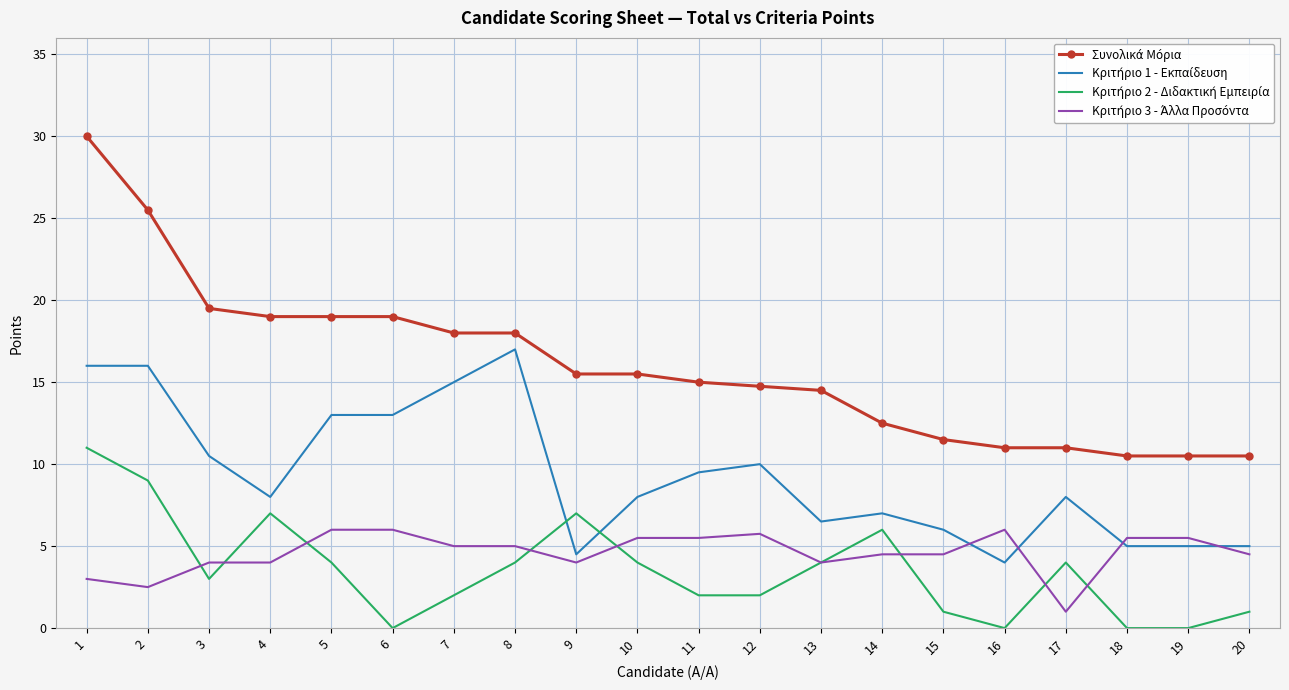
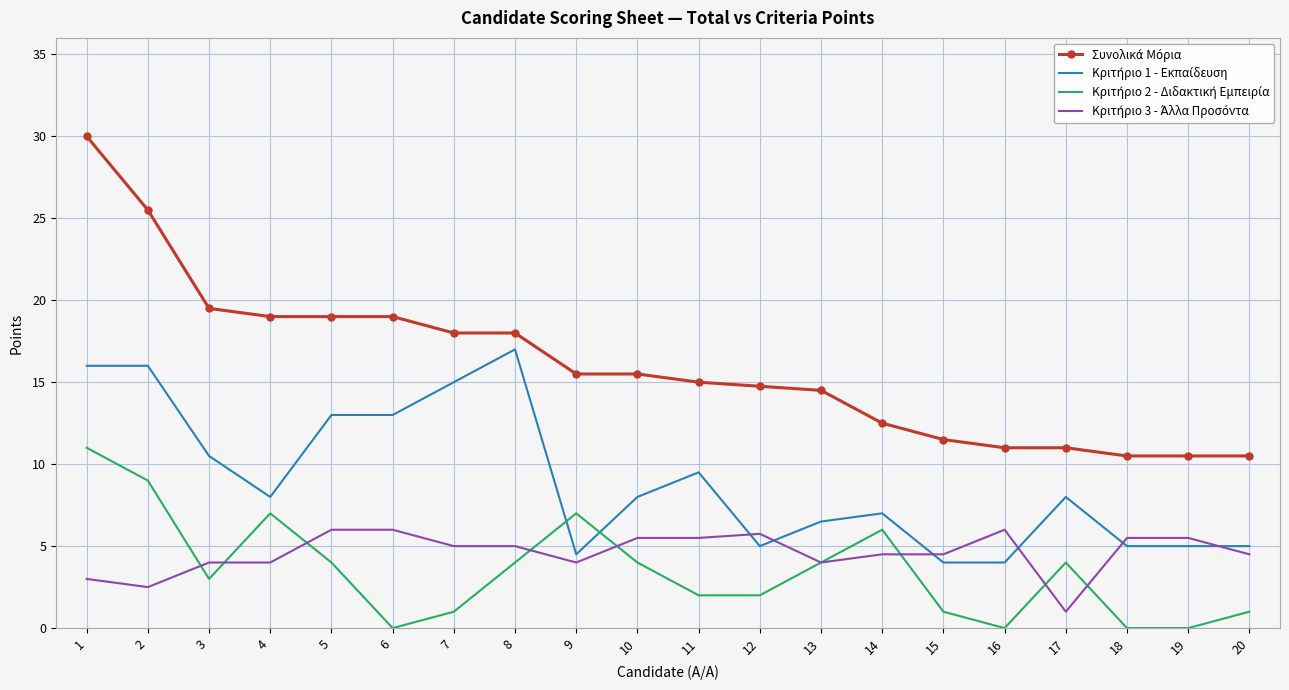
Κριτήριο 2 - Διδακτική Εμπειρία, 7: 2 -> 1
Κριτήριο 1 - Εκπαίδευση, 12: 10 -> 5
Κριτήριο 1 - Εκπαίδευση, 15: 6 -> 4
